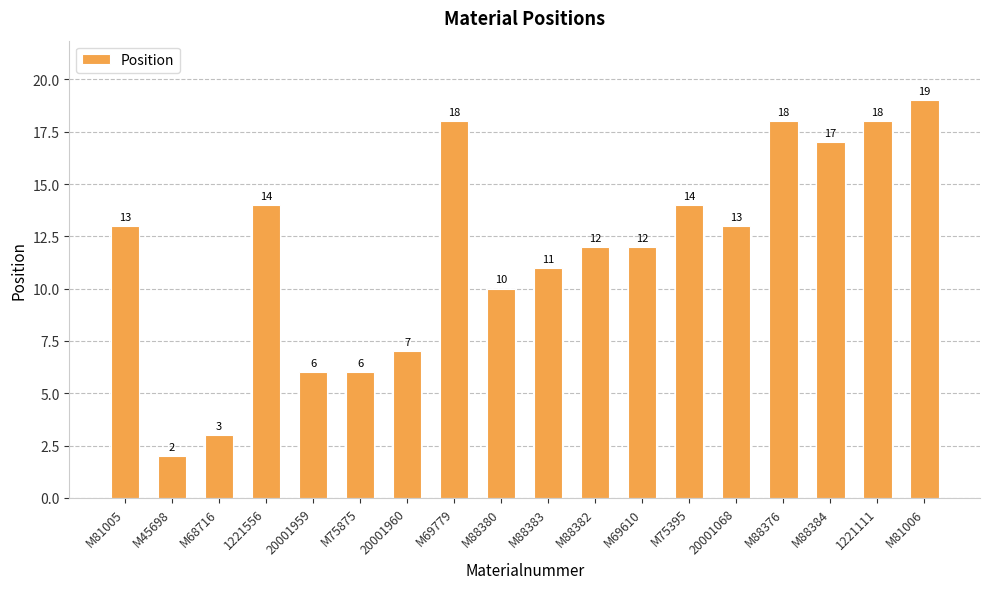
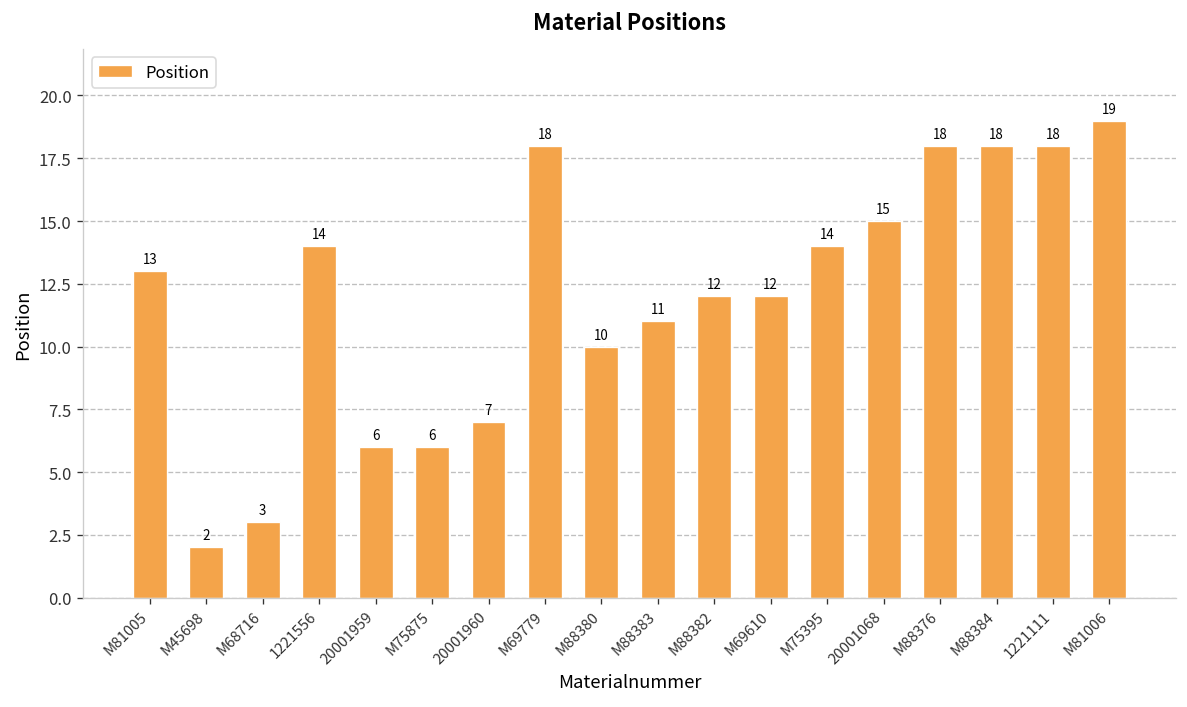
20001068: 13 -> 15
M88384: 17 -> 18
